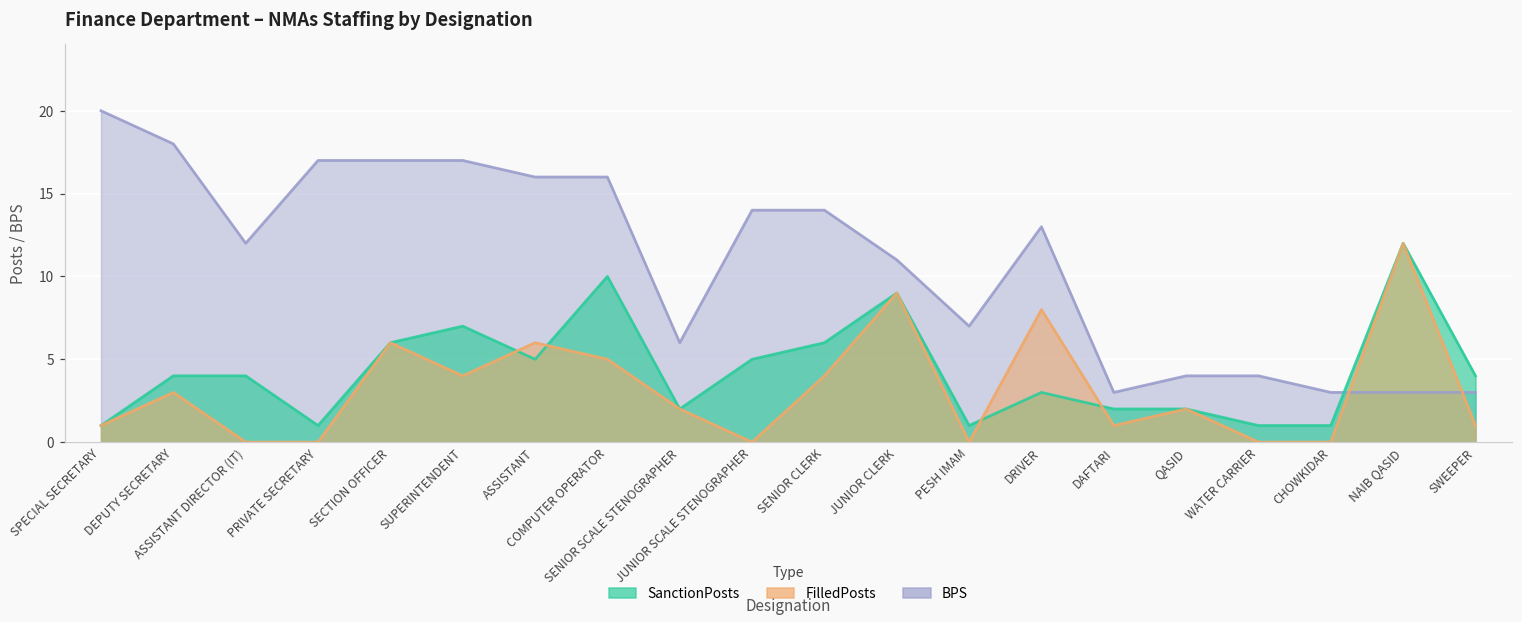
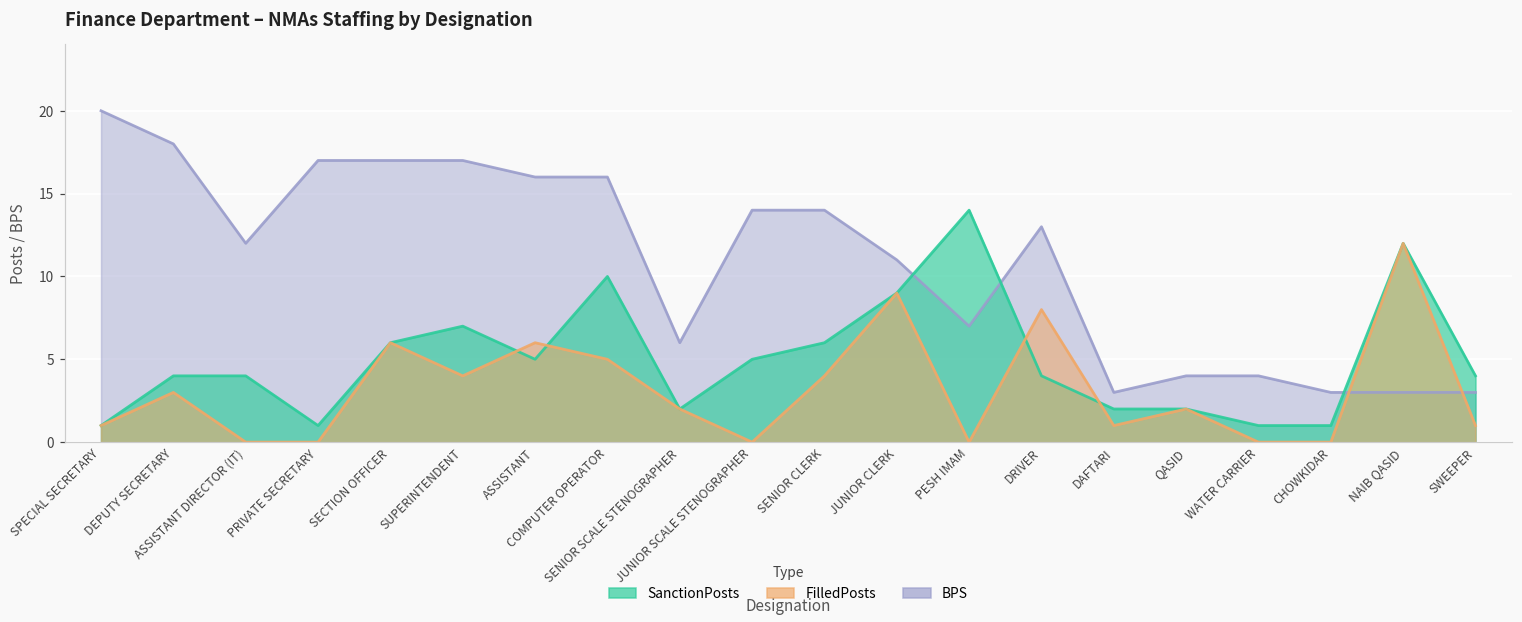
SanctionPosts, PESH IMAM: 1 -> 14
SanctionPosts, DRIVER: 3 -> 4
